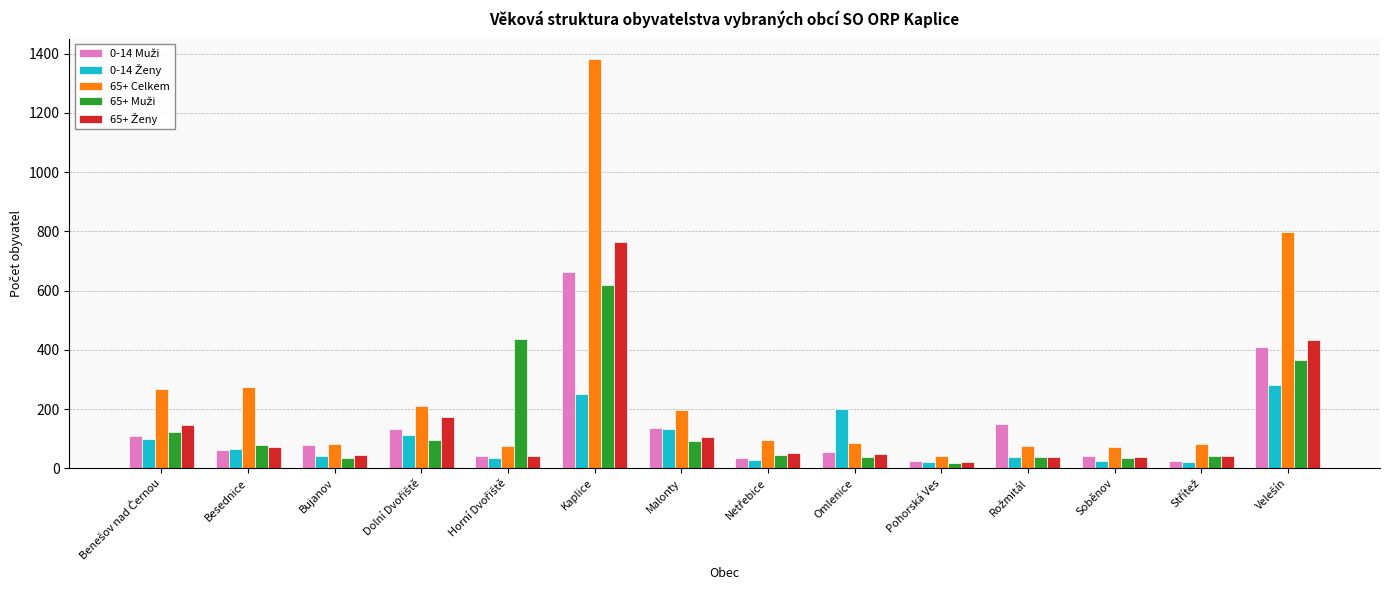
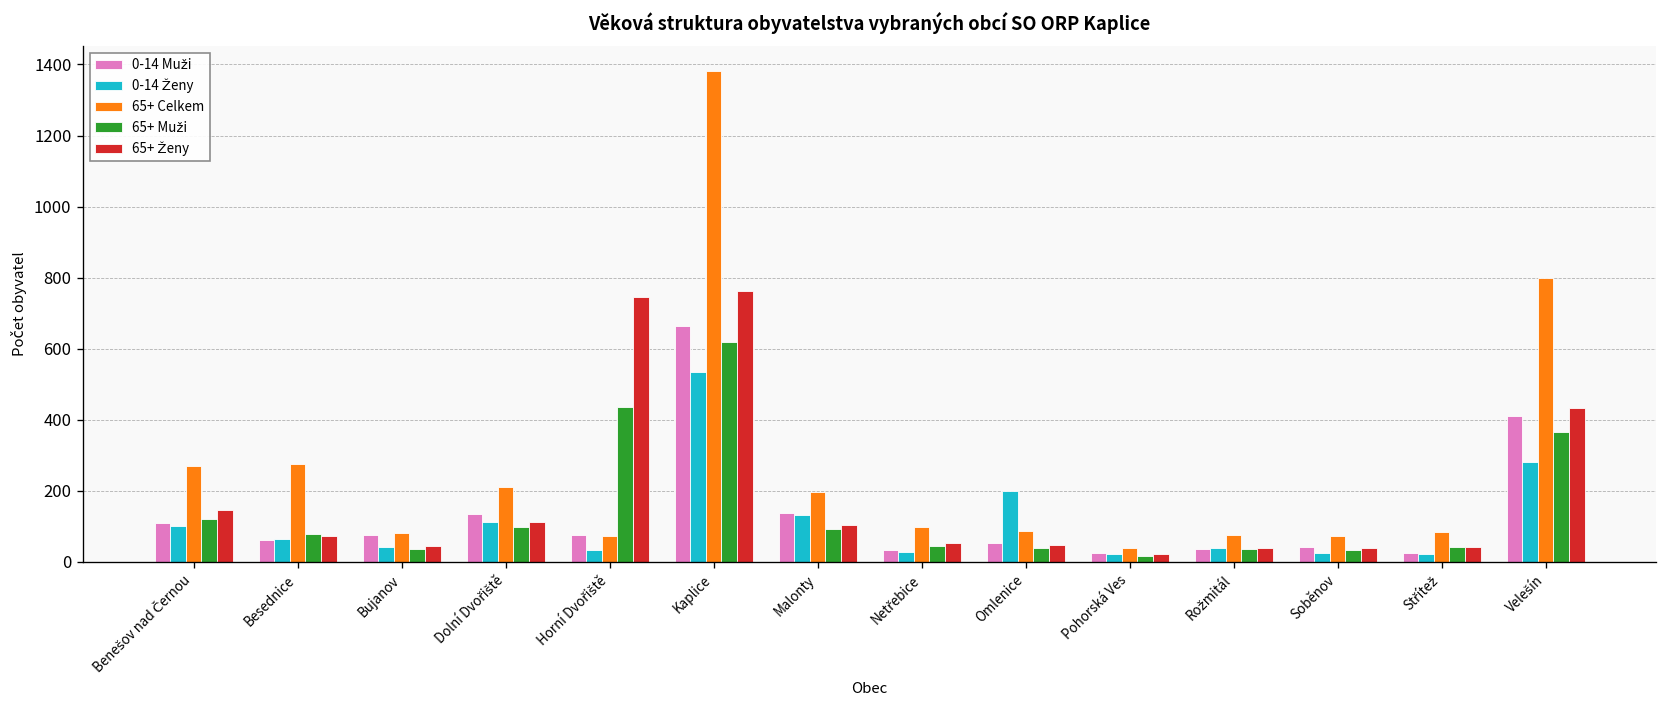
65+ Ženy, Dolní Dvořiště: 170 -> 110
0-14 Muži, Horní Dvořiště: 40 -> 80
65+ Ženy, Horní Dvořiště: 40 -> 750
0-14 Ženy, Kaplice: 250 -> 530
0-14 Muži, Rožmitál: 150 -> 40
